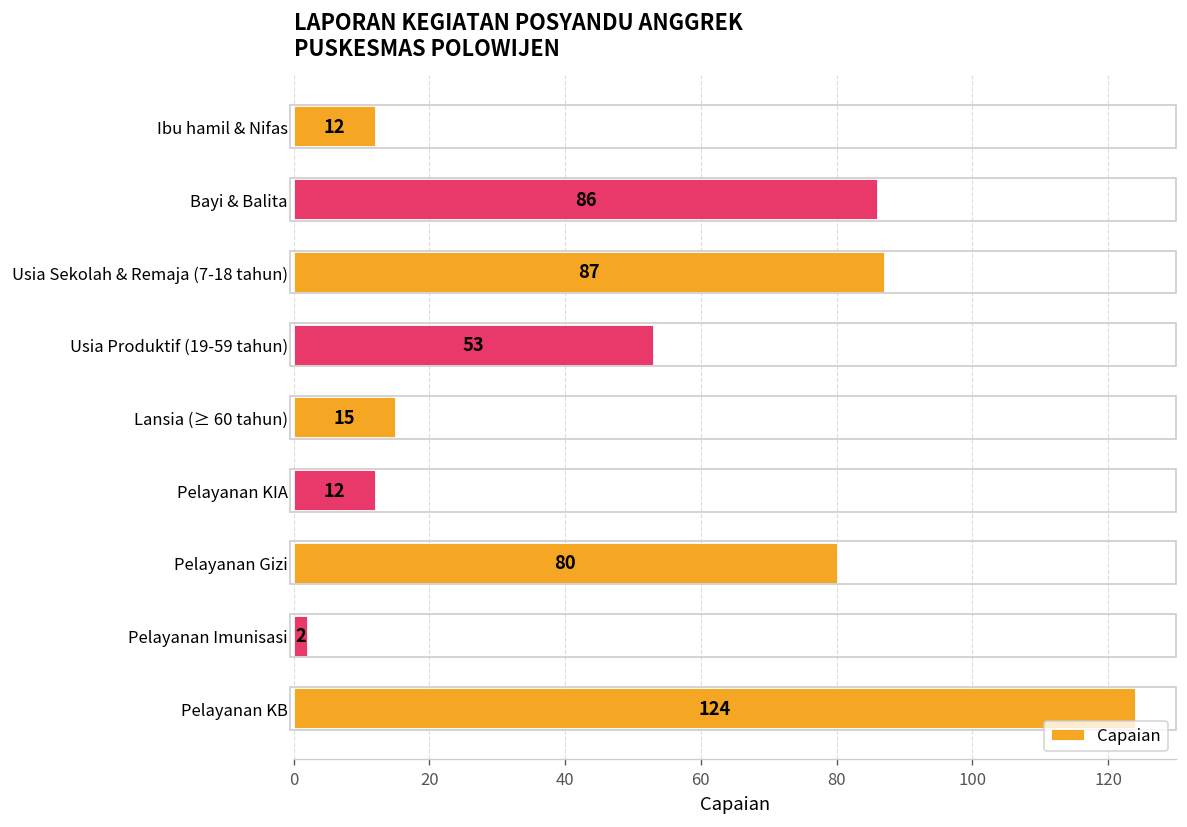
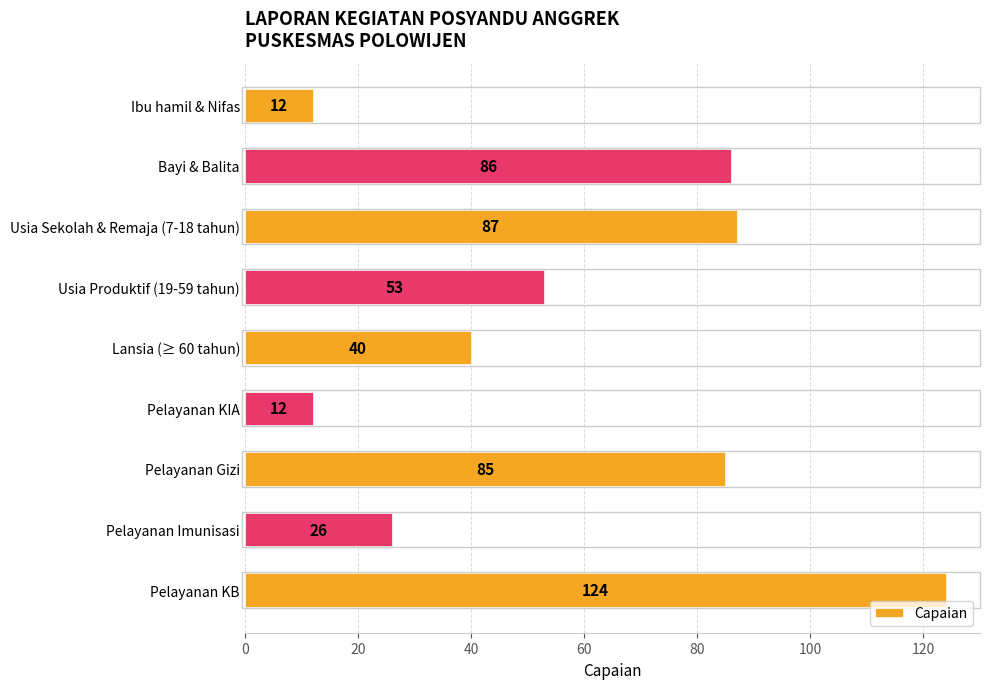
Lansia (≥ 60 tahun): 15 -> 40
Pelayanan Gizi: 80 -> 85
Pelayanan Imunisasi: 2 -> 26
